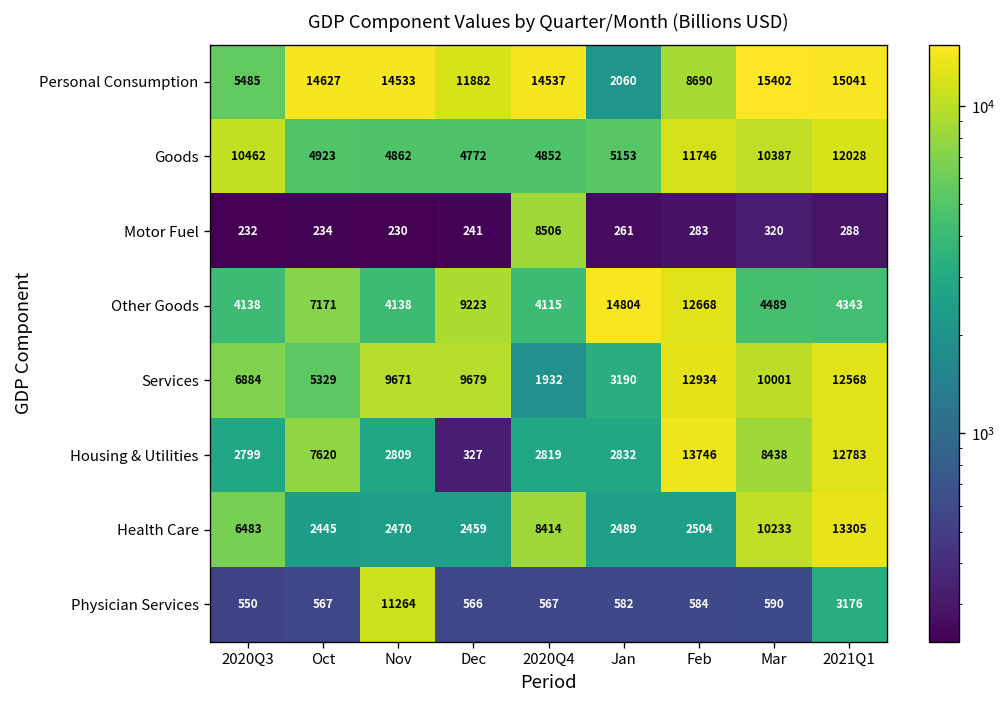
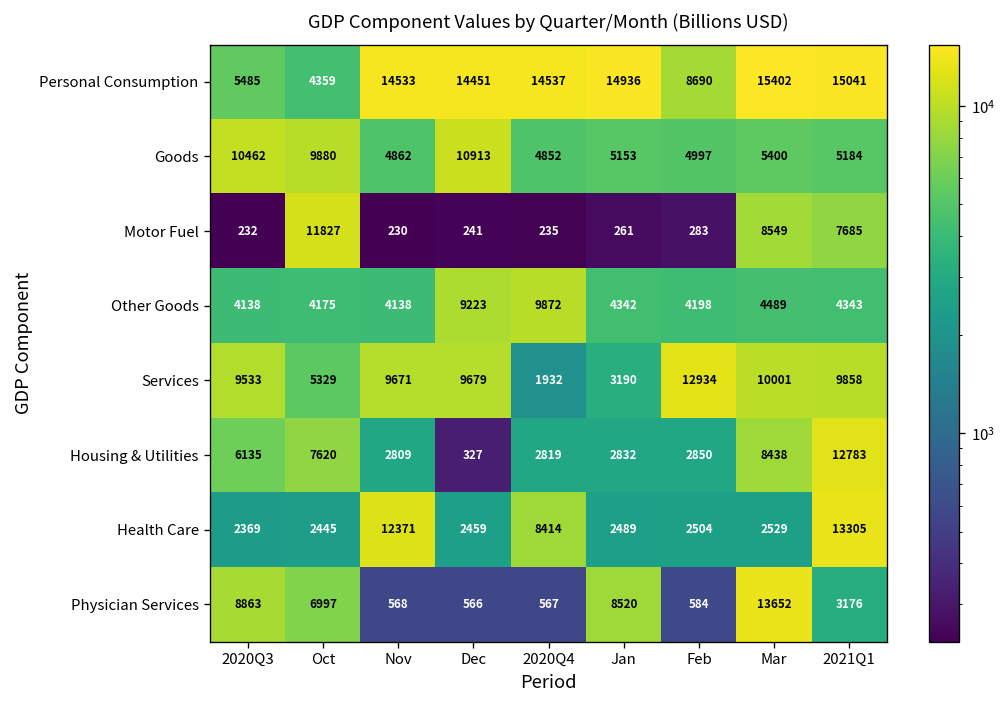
Personal Consumption, Oct: 14627 -> 4359
Personal Consumption, Dec: 11882 -> 14451
Personal Consumption, Jan: 2060 -> 14936
Goods, Oct: 4923 -> 9880
Goods, Dec: 4772 -> 10913
Goods, Feb: 11746 -> 4997
Goods, Mar: 10387 -> 5400
Goods, 2021Q1: 12028 -> 5184
Motor Fuel, Oct: 234 -> 11827
Motor Fuel, 2020Q4: 8506 -> 235
Motor Fuel, Mar: 320 -> 8549
Motor Fuel, 2021Q1: 288 -> 7685
Other Goods, Oct: 7171 -> 4175
Other Goods, 2020Q4: 4115 -> 9872
Other Goods, Jan: 14804 -> 4342
Other Goods, Feb: 12668 -> 4198
Services, 2020Q3: 6884 -> 9533
Services, 2021Q1: 12568 -> 9858
Housing & Utilities, 2020Q3: 2799 -> 6135
Housing & Utilities, Feb: 13746 -> 2850
Health Care, 2020Q3: 6483 -> 2369
Health Care, Nov: 2470 -> 12371
Health Care, Mar: 10233 -> 2529
Physician Services, 2020Q3: 550 -> 8863
Physician Services, Oct: 567 -> 6997
Physician Services, Nov: 11264 -> 568
Physician Services, Jan: 582 -> 8520
Physician Services, Mar: 590 -> 13652
